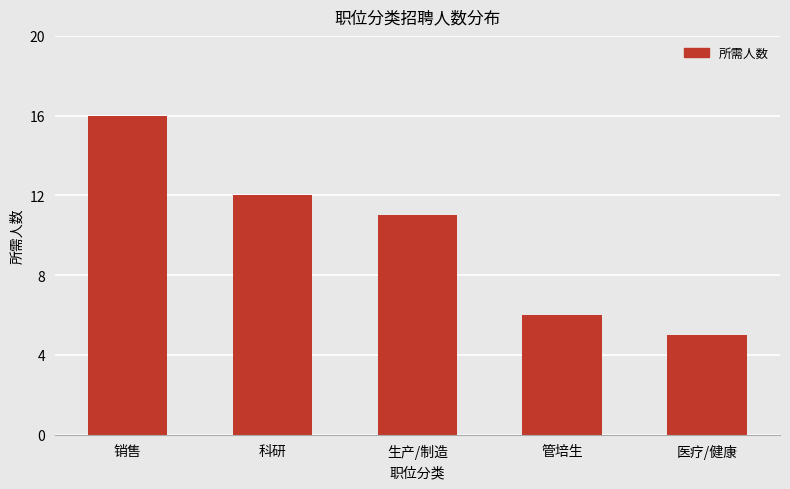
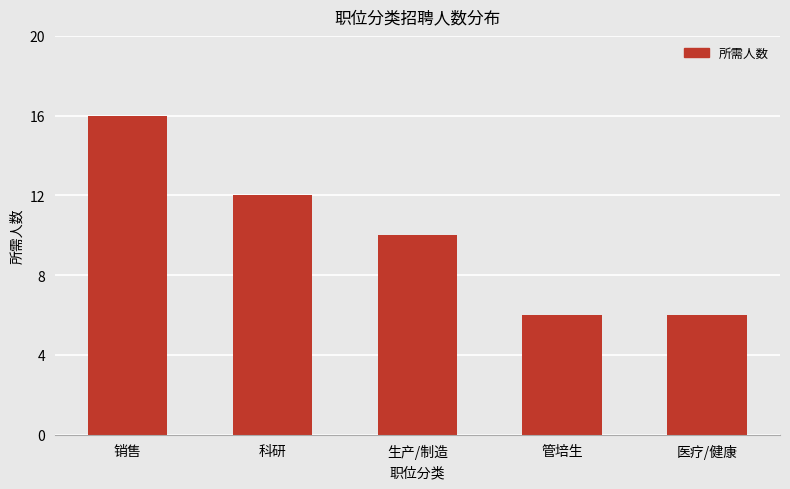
生产/制造: 11 -> 10
医疗/健康: 5 -> 6
